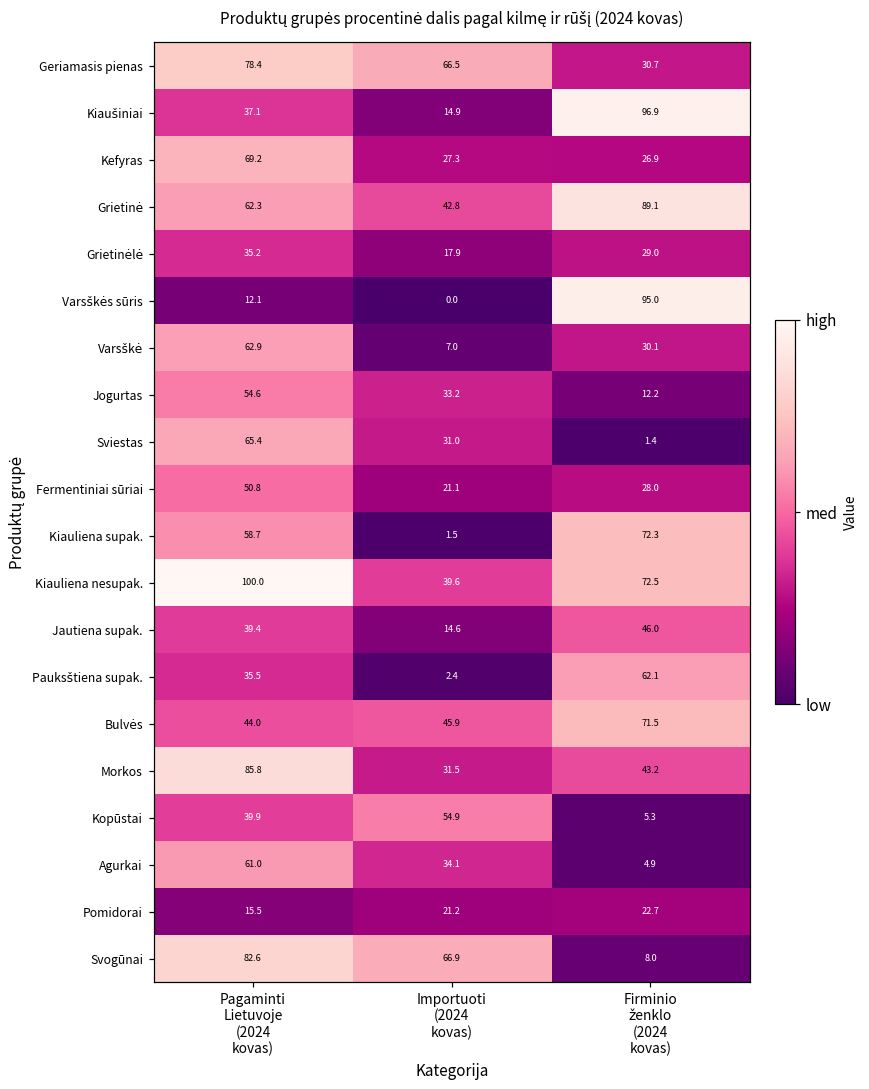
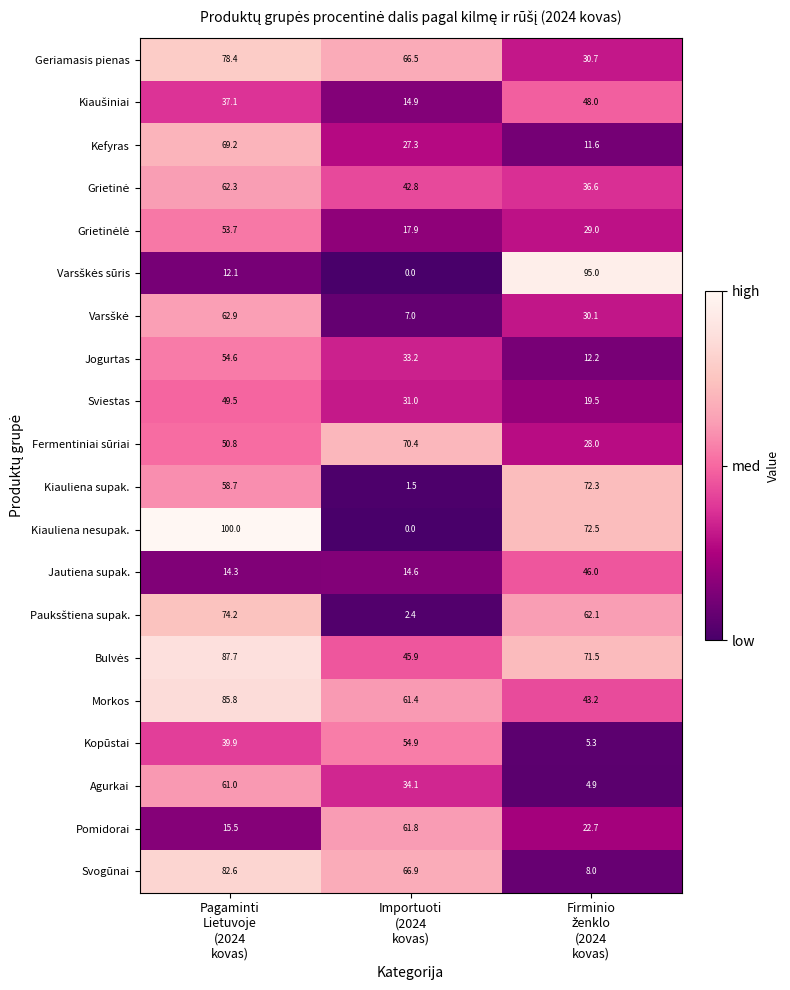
Kiaušiniai, Firminio ženklo (2024 kovas): 96.9 -> 48.0
Kefyras, Firminio ženklo (2024 kovas): 26.9 -> 11.6
Grietinė, Firminio ženklo (2024 kovas): 89.1 -> 36.6
Grietinėlė, Pagaminti Lietuvoje (2024 kovas): 35.2 -> 53.7
Sviestas, Pagaminti Lietuvoje (2024 kovas): 65.4 -> 49.5
Sviestas, Firminio ženklo (2024 kovas): 1.4 -> 19.5
Fermentiniai sūriai, Importuoti (2024 kovas): 21.1 -> 70.4
Kiauliena nesupak., Importuoti (2024 kovas): 39.6 -> 0.0
Jautiena supak., Pagaminti Lietuvoje (2024 kovas): 39.4 -> 14.3
Pauksštiena supak., Pagaminti Lietuvoje (2024 kovas): 35.5 -> 74.2
Bulvės, Pagaminti Lietuvoje (2024 kovas): 44.0 -> 87.7
Morkos, Importuoti (2024 kovas): 31.5 -> 61.4
Pomidorai, Importuoti (2024 kovas): 21.2 -> 61.8
